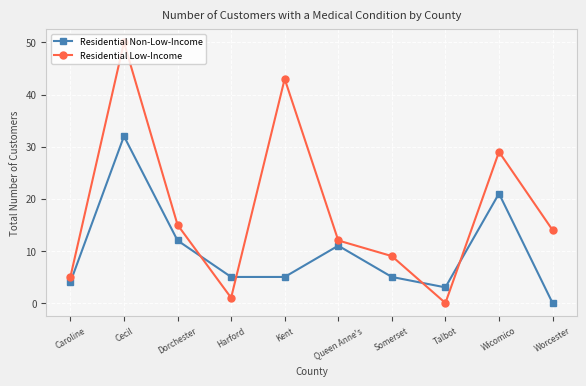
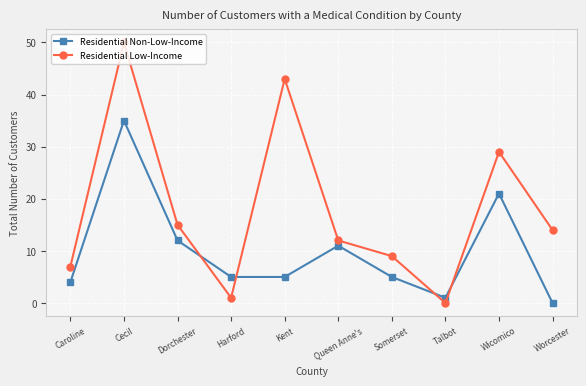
Residential Low-Income, Caroline: 5 -> 7
Residential Non-Low-Income, Cecil: 32 -> 35
Residential Non-Low-Income, Talbot: 3 -> 1
